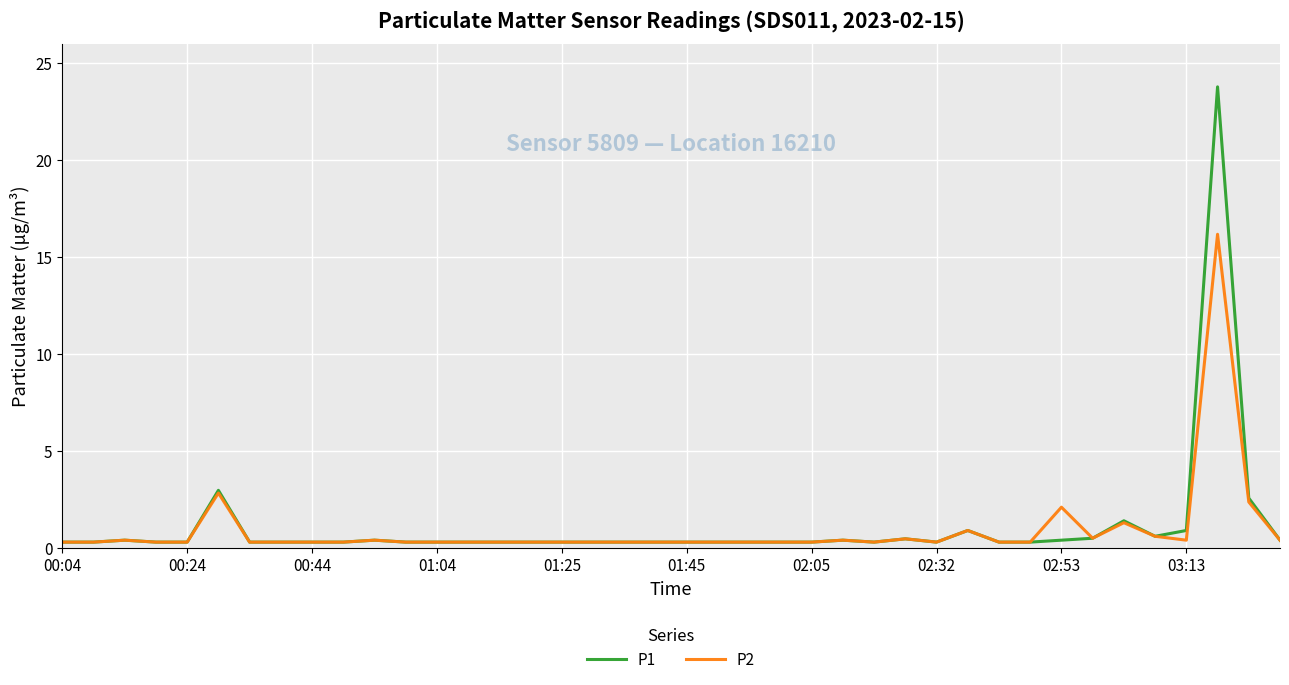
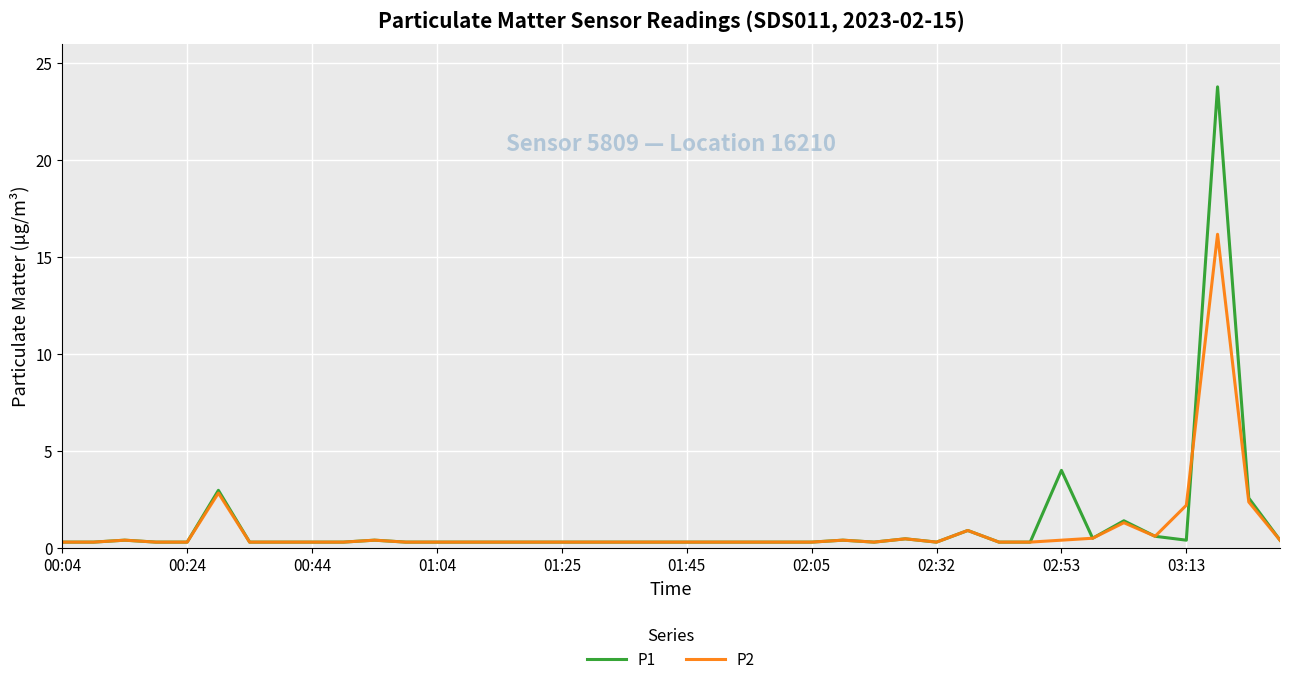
P1, 02:53: 0.4 -> 4.0
P2, 02:53: 2.1 -> 0.4
P1, 03:13: 0.9 -> 0.4
P2, 03:13: 0.4 -> 2.2
